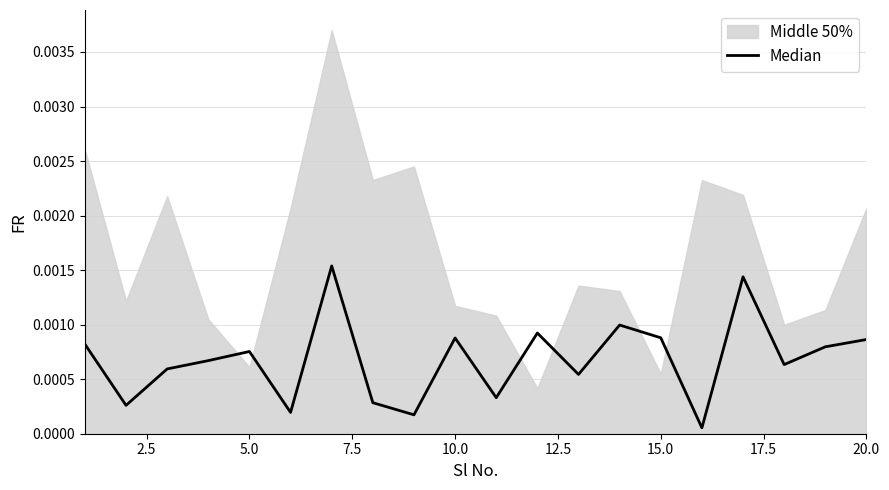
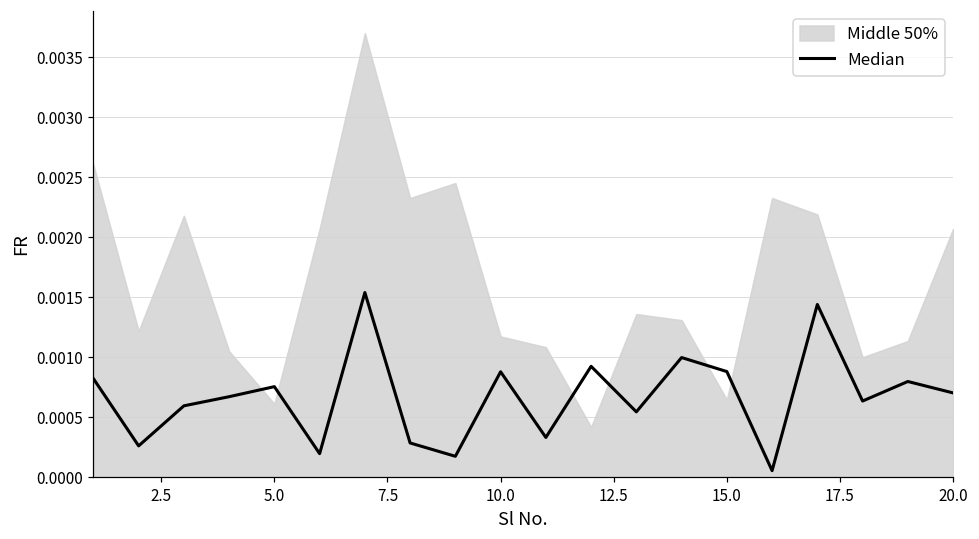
Middle 50%, 15.0: 0.00055 -> 0.00064
Median, 20.0: 0.00086 -> 0.00070
